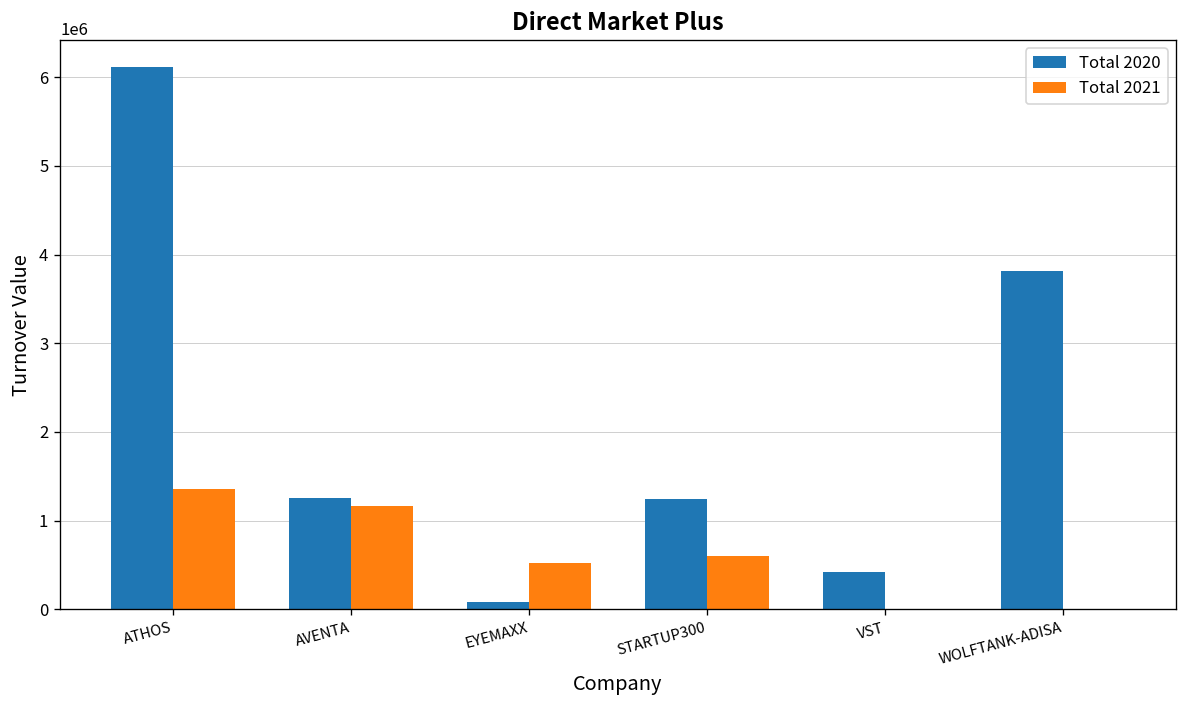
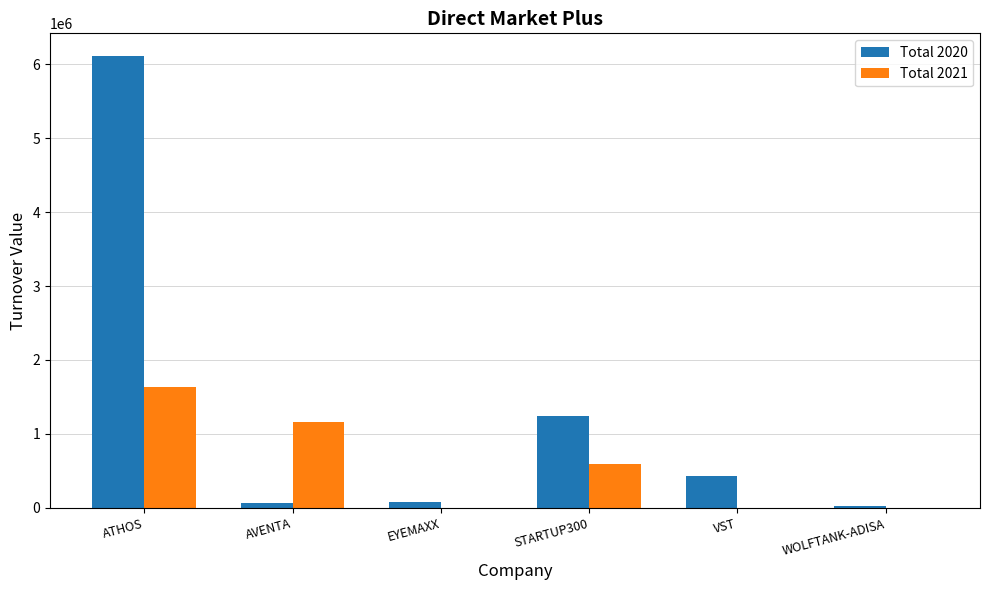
Total 2021, ATHOS: 1400000 -> 1600000
Total 2020, AVENTA: 1300000 -> 100000
Total 2021, EYEMAXX: 500000 -> 0
Total 2020, WOLFTANK-ADISA: 3800000 -> 0
